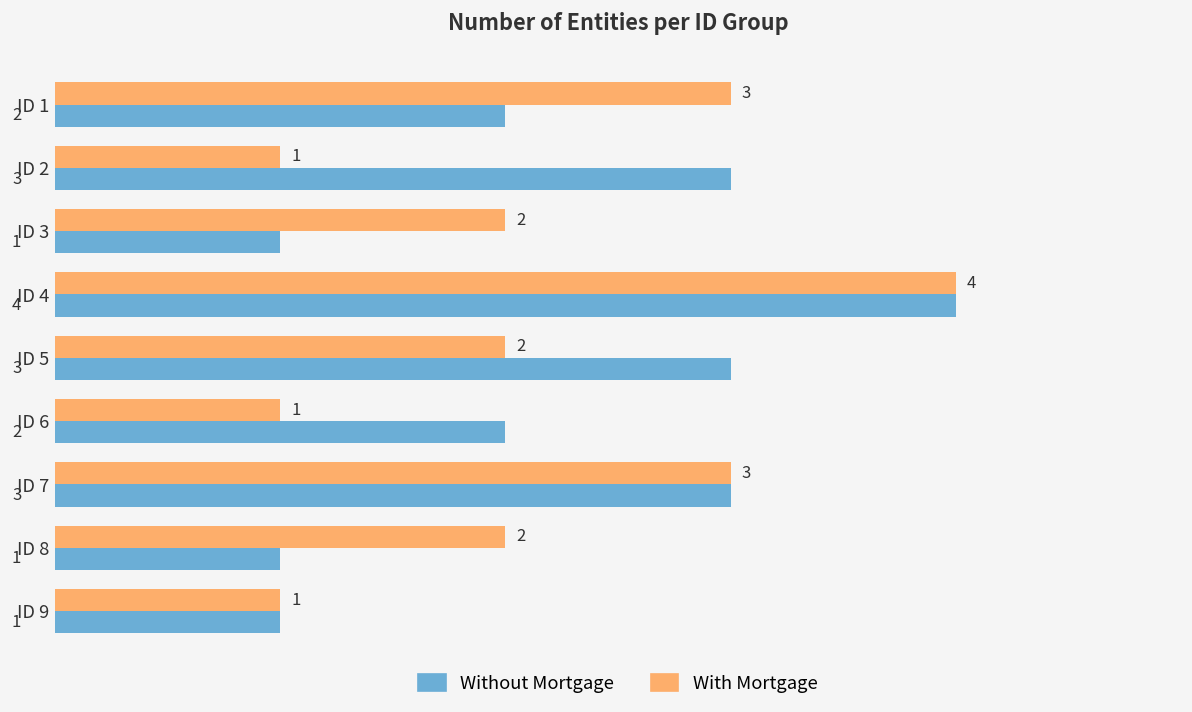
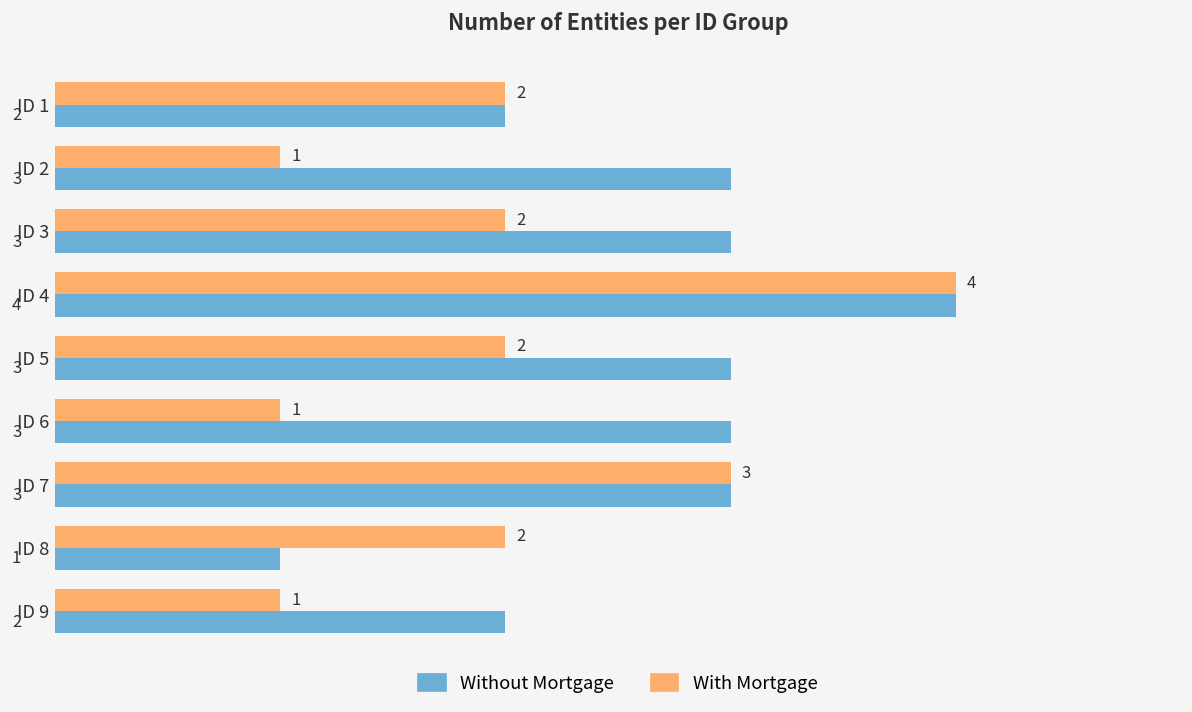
With Mortgage, ID 1: 3 -> 2
Without Mortgage, ID 3: 1 -> 3
Without Mortgage, ID 6: 2 -> 3
Without Mortgage, ID 9: 1 -> 2
